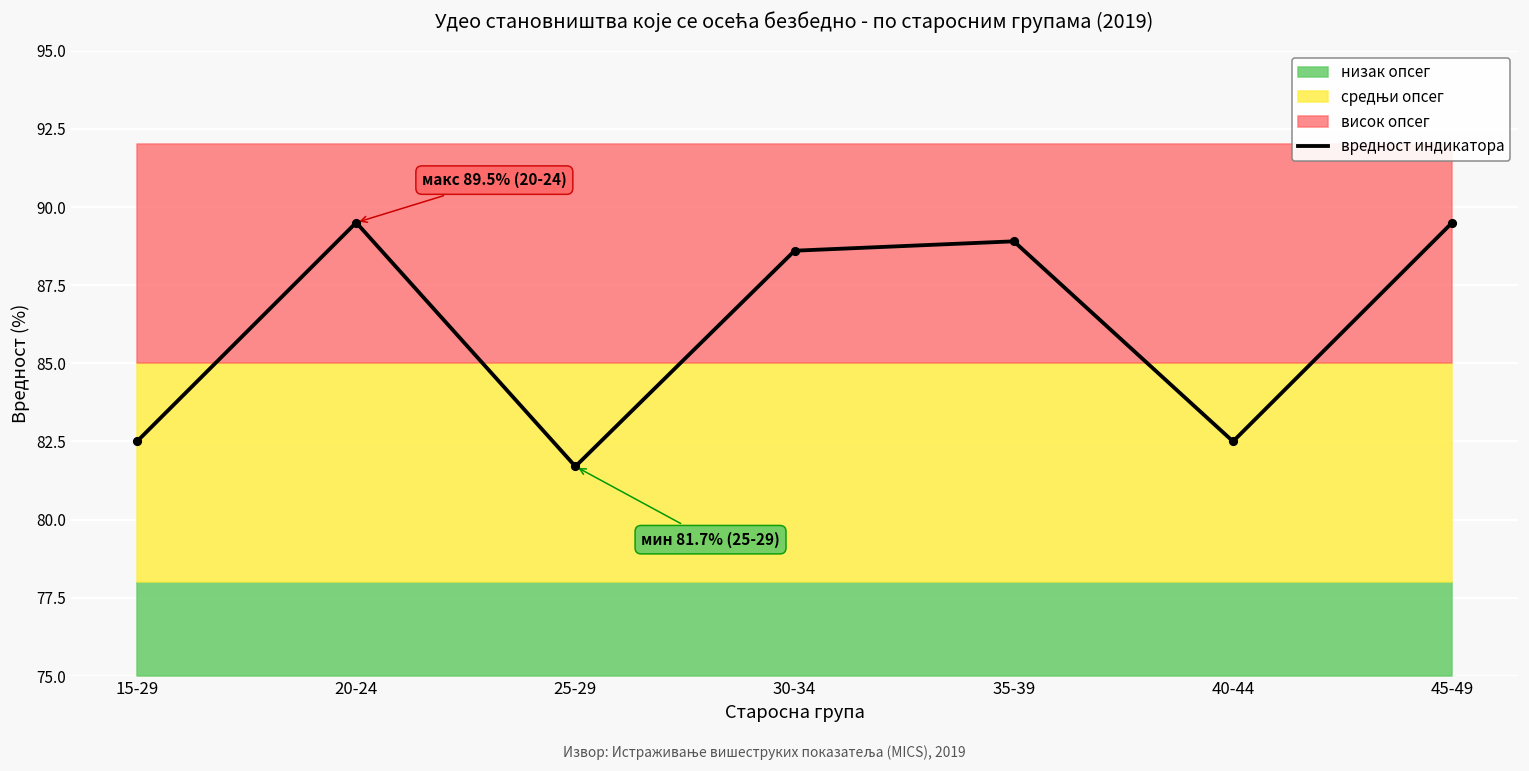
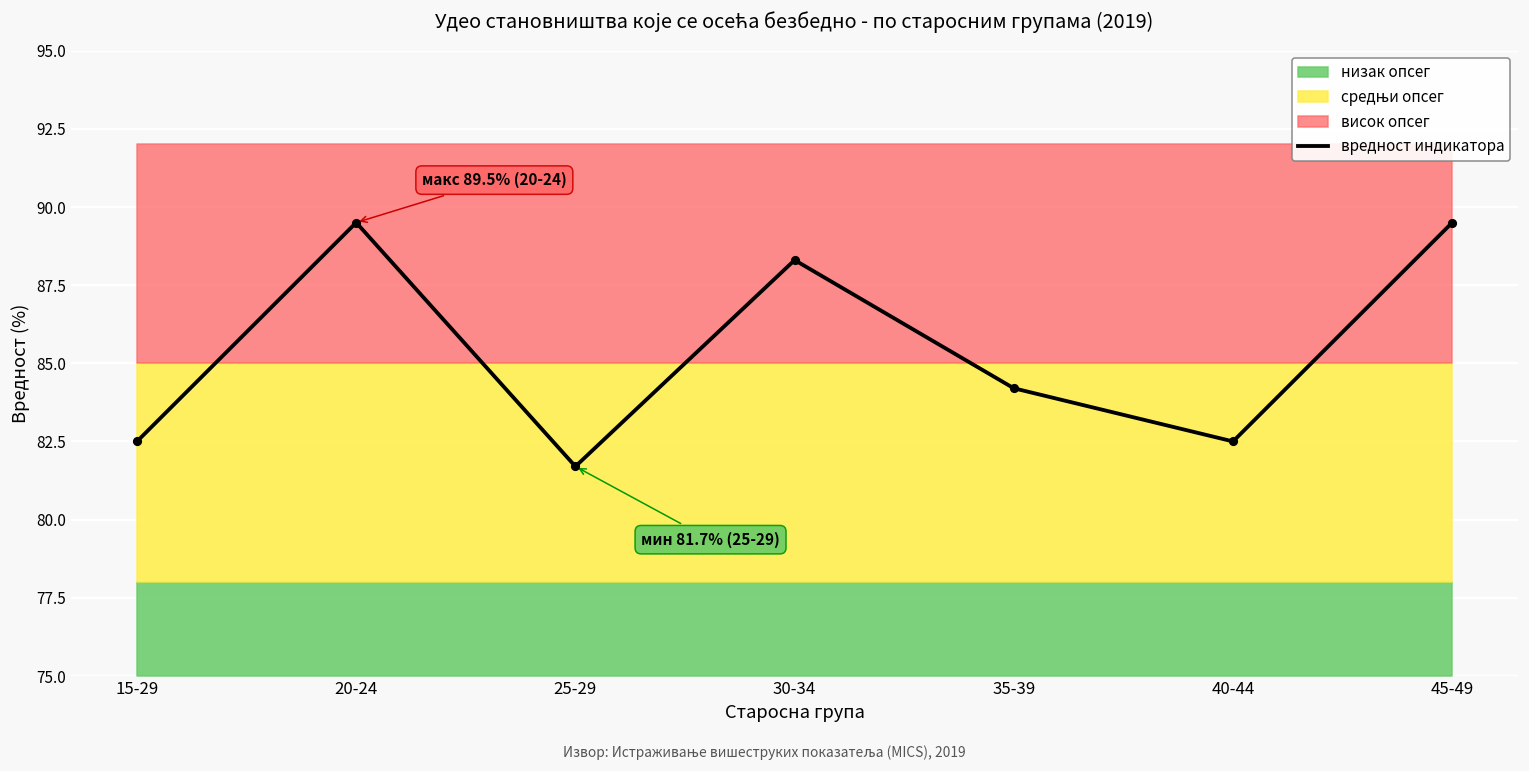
вредност индикатора, 30-34: 88.6 -> 88.3
вредност индикатора, 35-39: 88.9 -> 84.2
